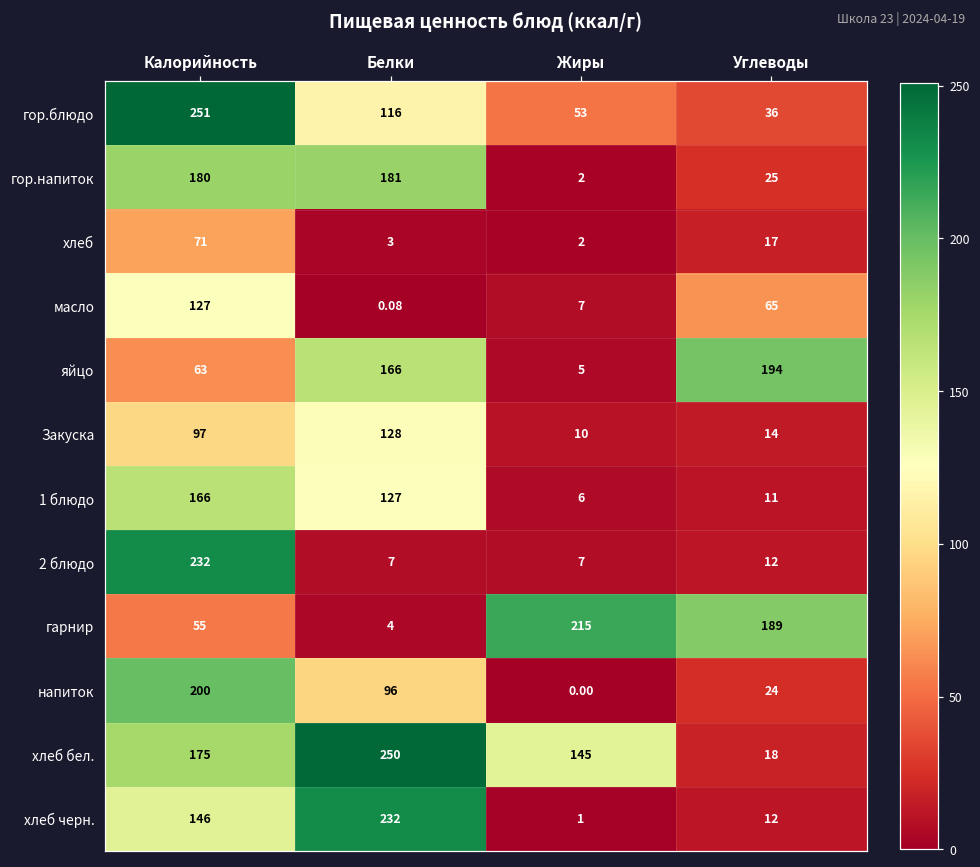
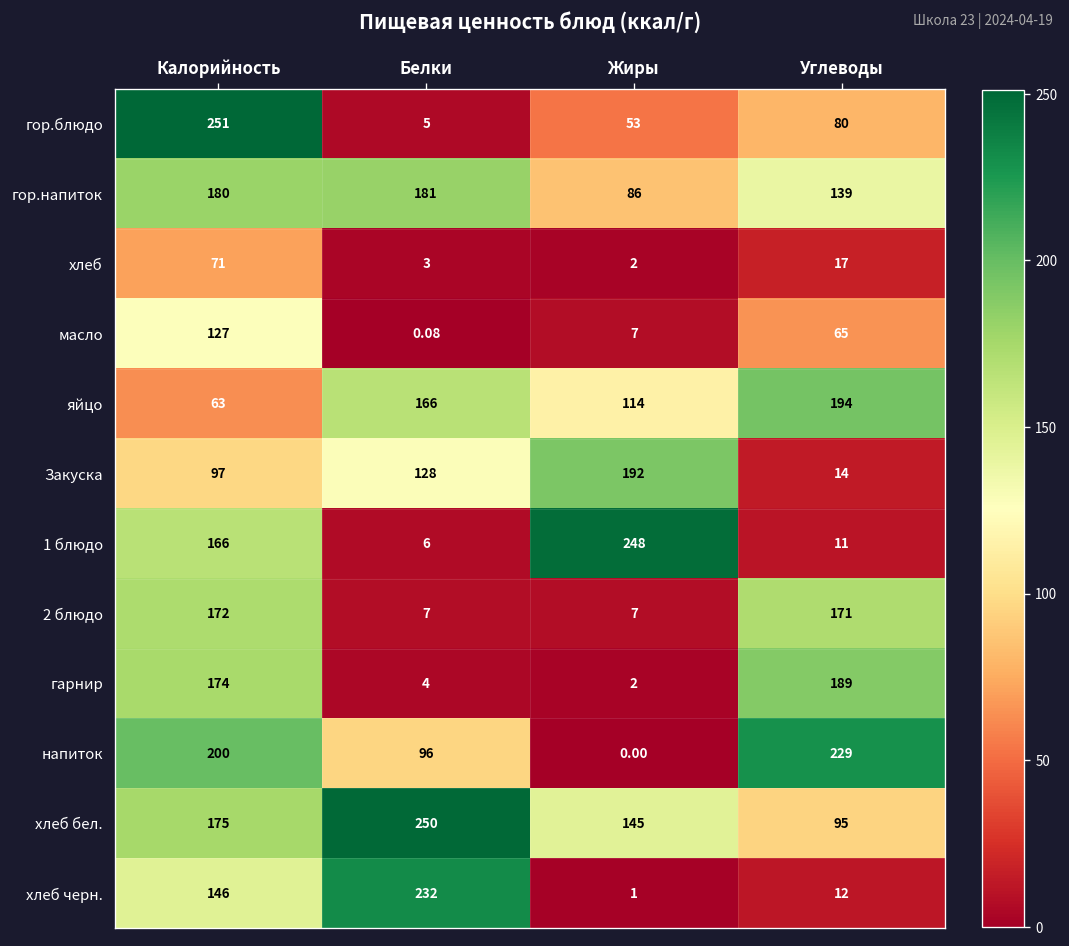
гор.блюдо, Белки: 116 -> 5
гор.блюдо, Углеводы: 36 -> 80
гор.напиток, Жиры: 2 -> 86
гор.напиток, Углеводы: 25 -> 139
яйцо, Жиры: 5 -> 114
Закуска, Жиры: 10 -> 192
1 блюдо, Белки: 127 -> 6
1 блюдо, Жиры: 6 -> 248
2 блюдо, Калорийность: 232 -> 172
2 блюдо, Углеводы: 12 -> 171
гарнир, Калорийность: 55 -> 174
гарнир, Жиры: 215 -> 2
напиток, Углеводы: 24 -> 229
хлеб бел., Углеводы: 18 -> 95
